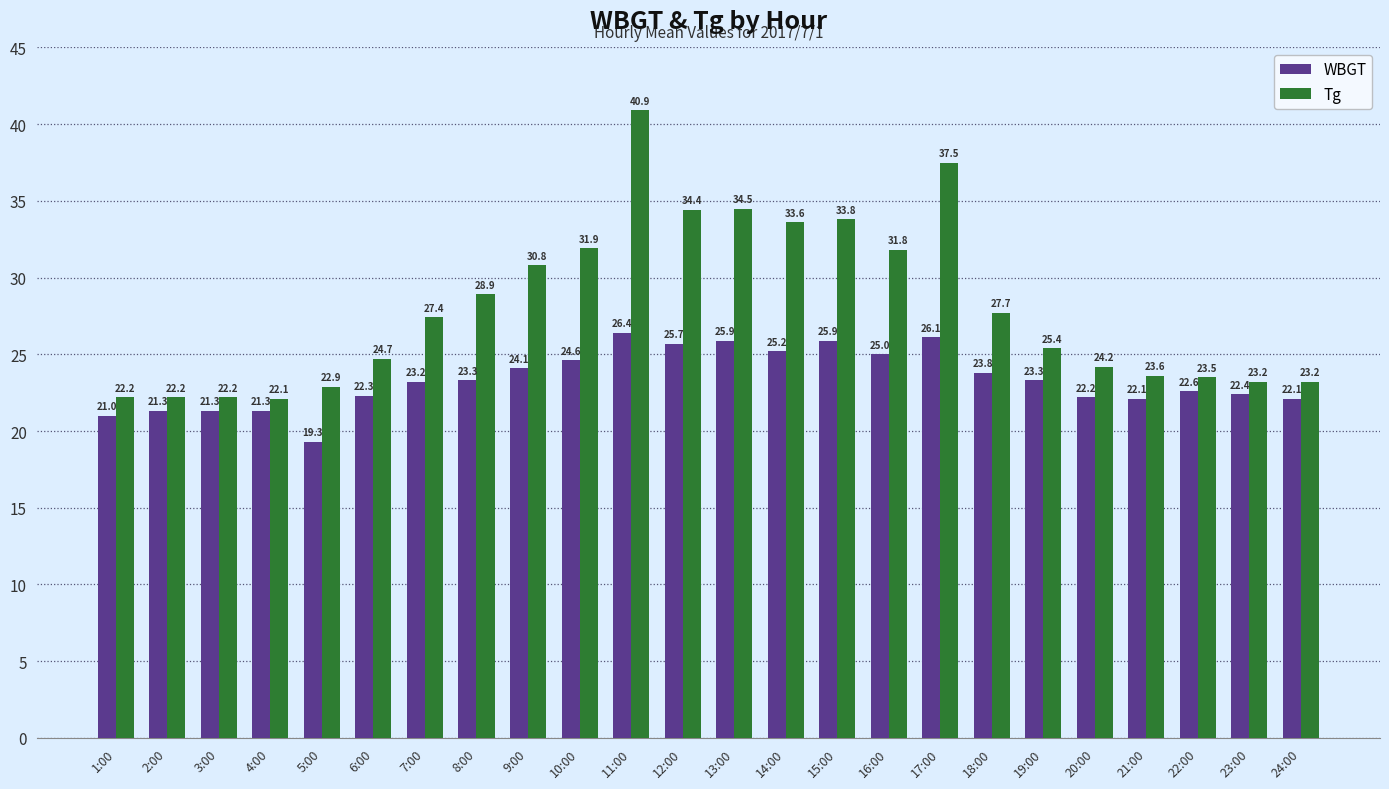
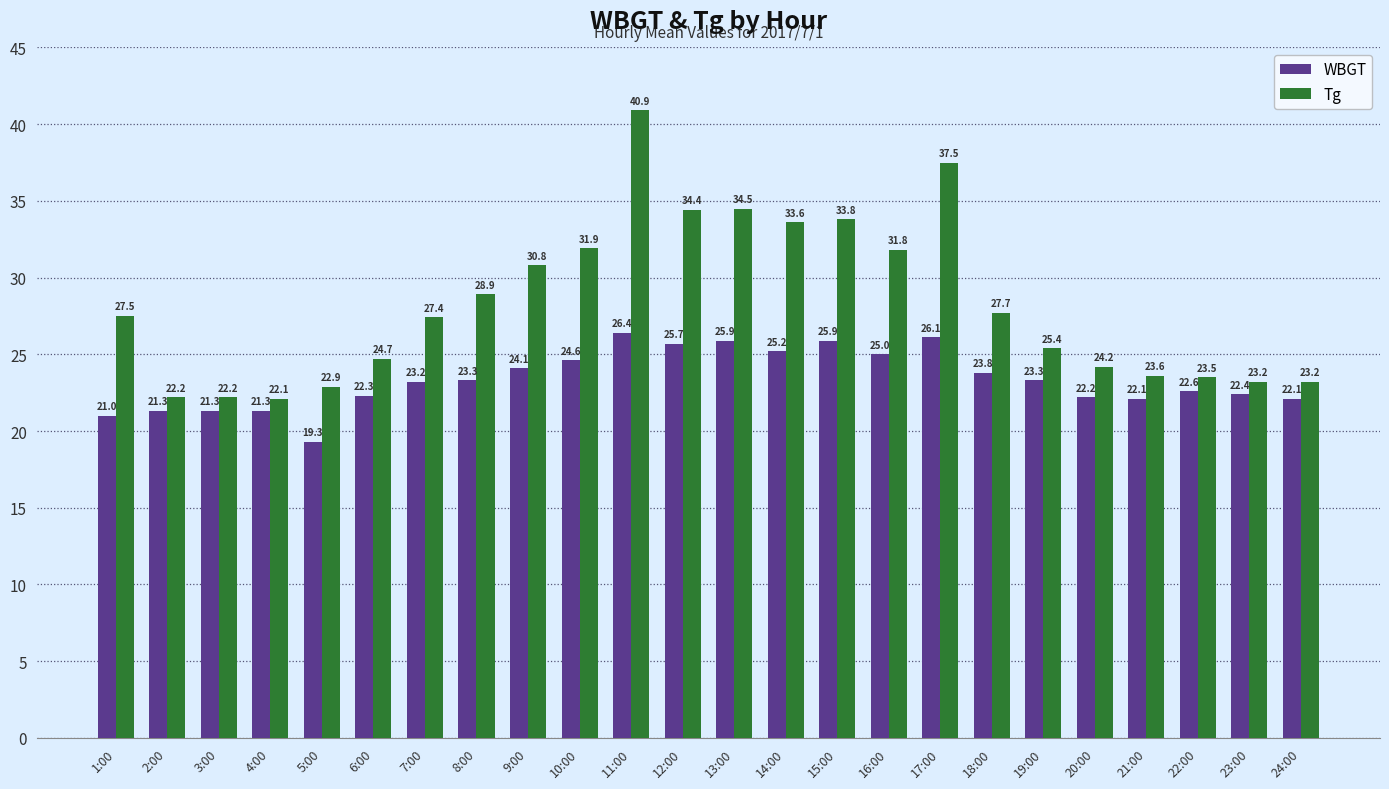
Tg, 1:00: 22.2 -> 27.5
